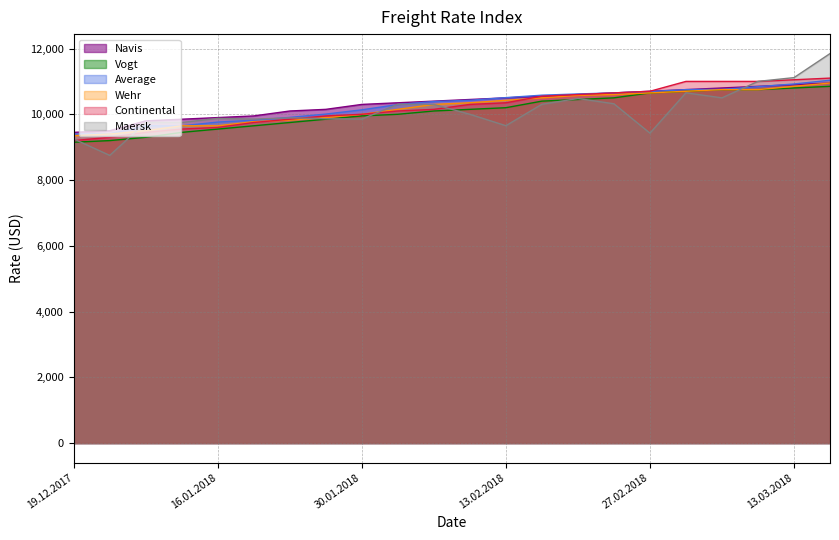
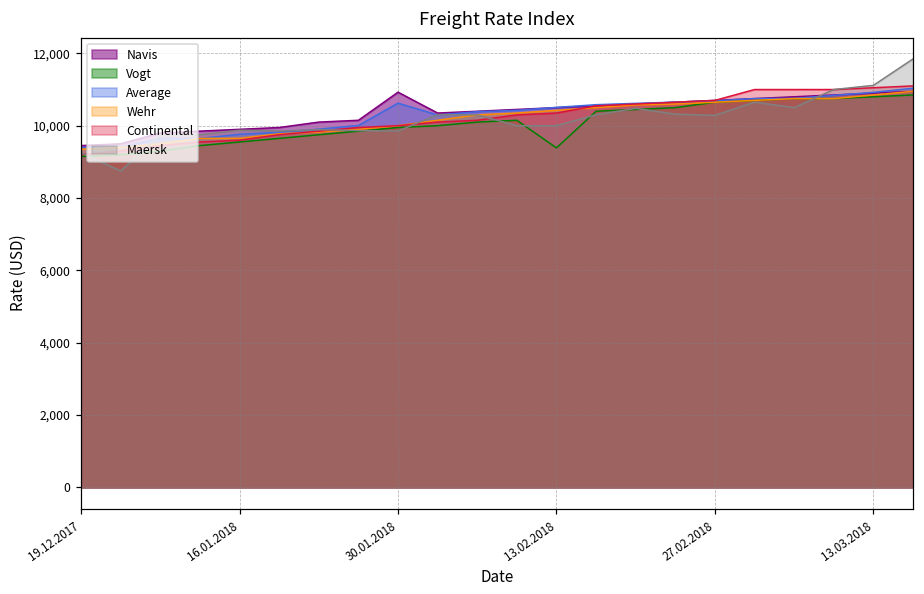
Navis, 30.01.2018: 10,300 -> 10,900
Average, 30.01.2018: 10,100 -> 10,600
Vogt, 13.02.2018: 10,200 -> 9,400
Maersk, 13.02.2018: 9,700 -> 10,000
Maersk, 27.02.2018: 9,400 -> 10,300
